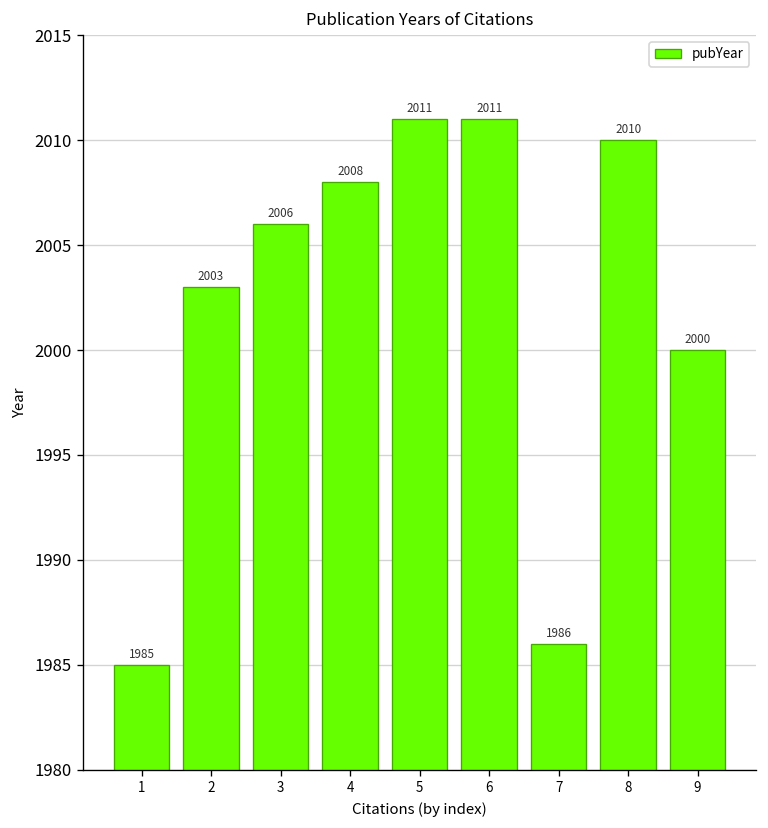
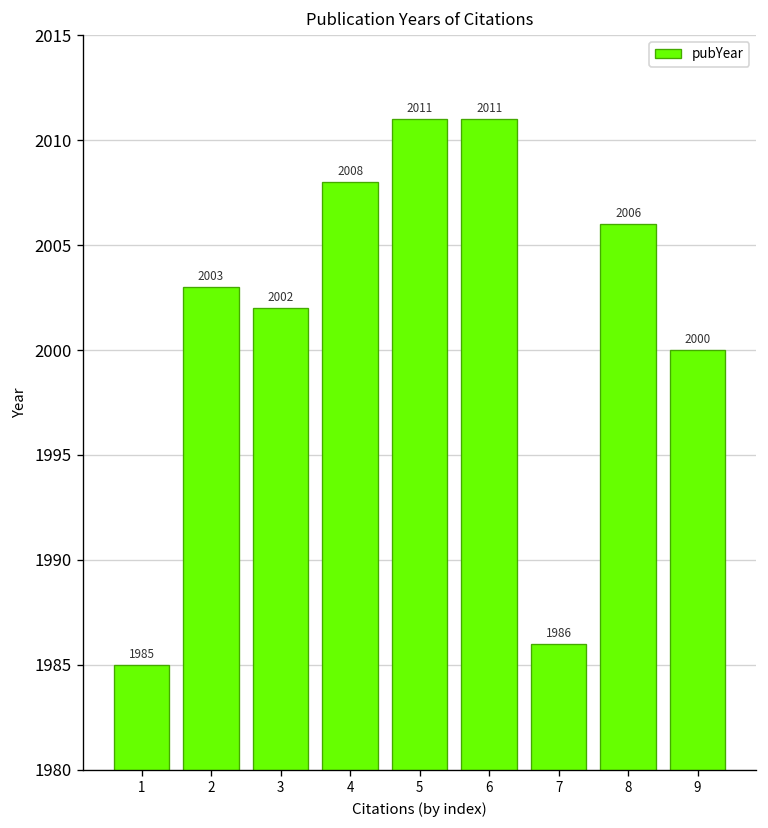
3: 2006 -> 2002
8: 2010 -> 2006
